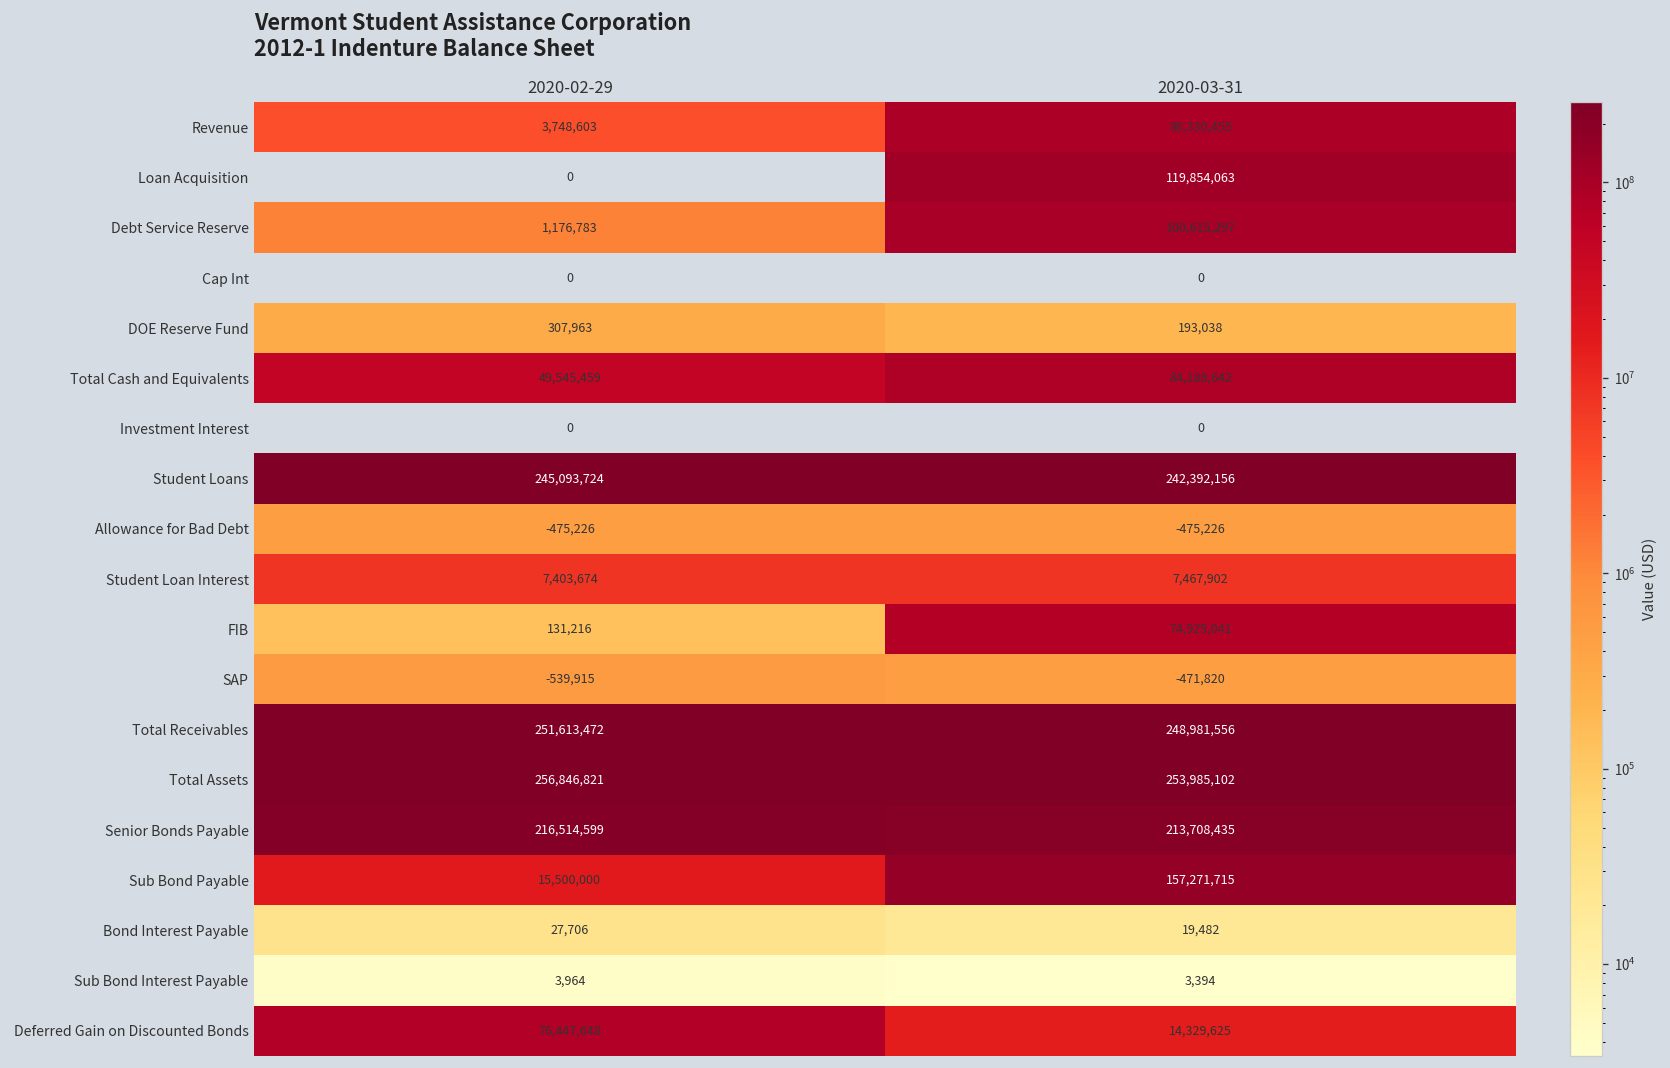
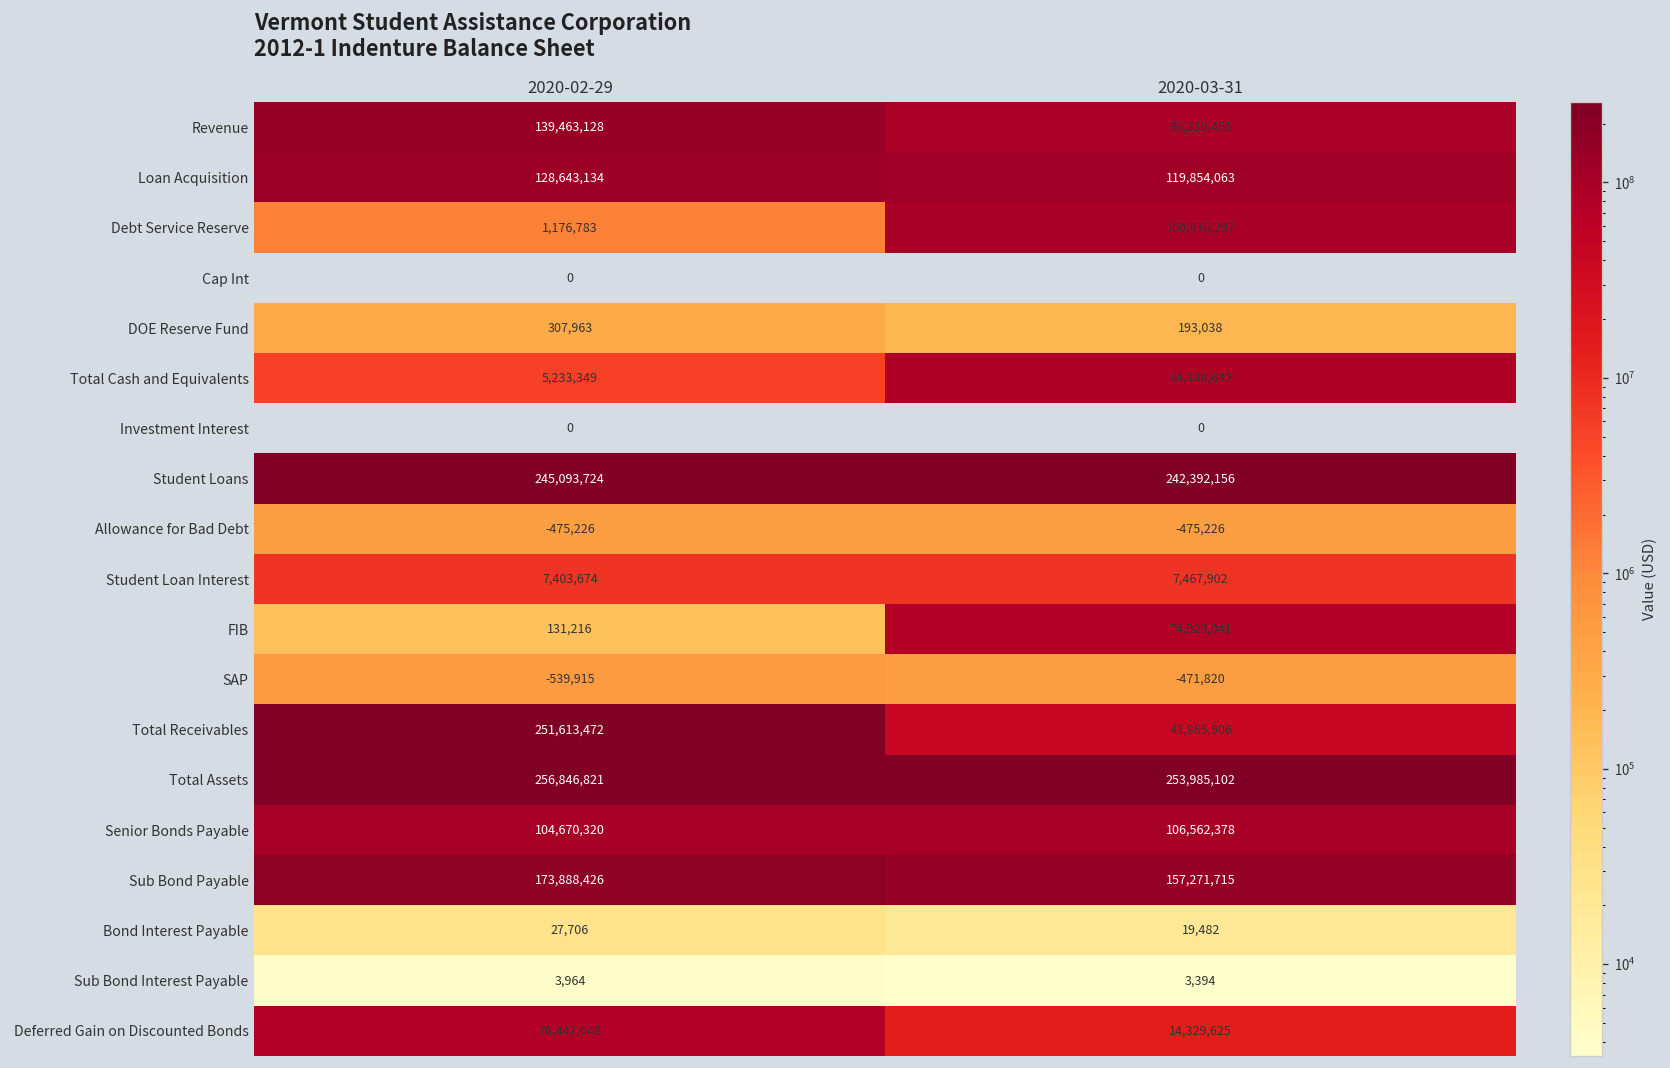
Revenue, 2020-02-29: 3,748,603 -> 139,463,128
Loan Acquisition, 2020-02-29: 0 -> 128,643,134
Total Cash and Equivalents, 2020-02-29: 49,545,459 -> 5,233,349
Total Receivables, 2020-03-31: 248,981,556 -> 43,865,906
Senior Bonds Payable, 2020-02-29: 216,514,599 -> 104,670,320
Senior Bonds Payable, 2020-03-31: 213,708,435 -> 106,562,378
Sub Bond Payable, 2020-02-29: 15,500,000 -> 173,888,426
